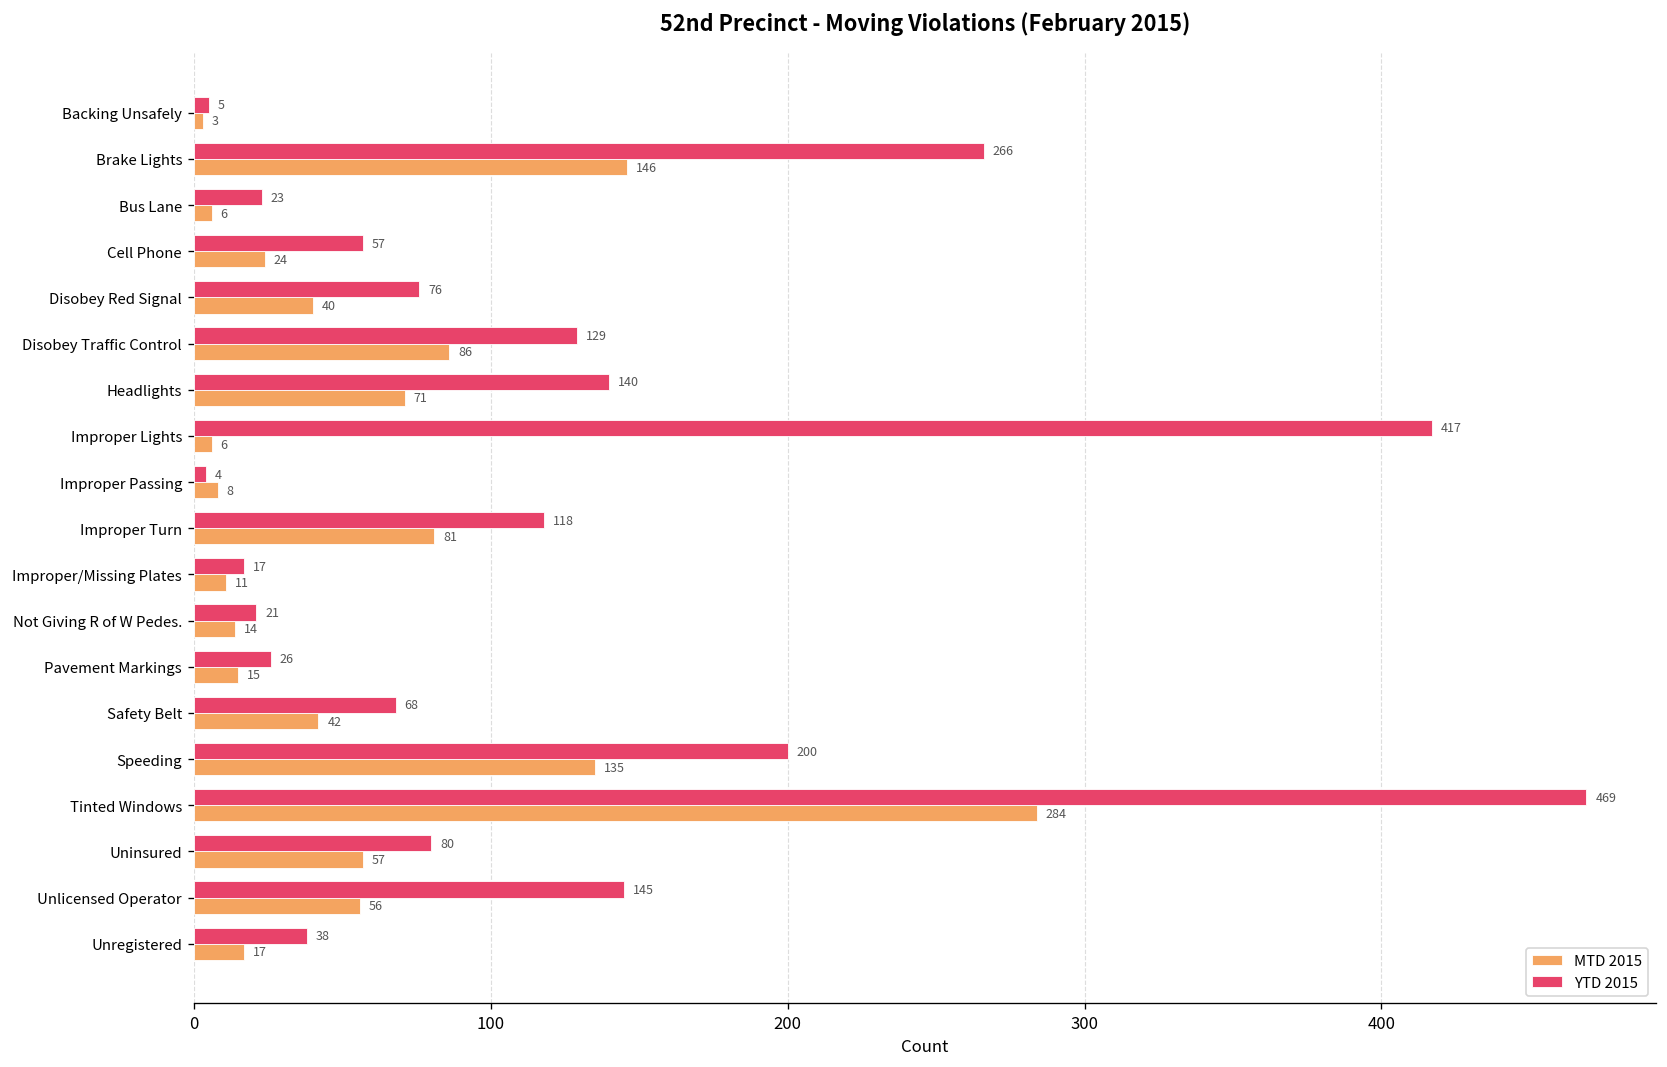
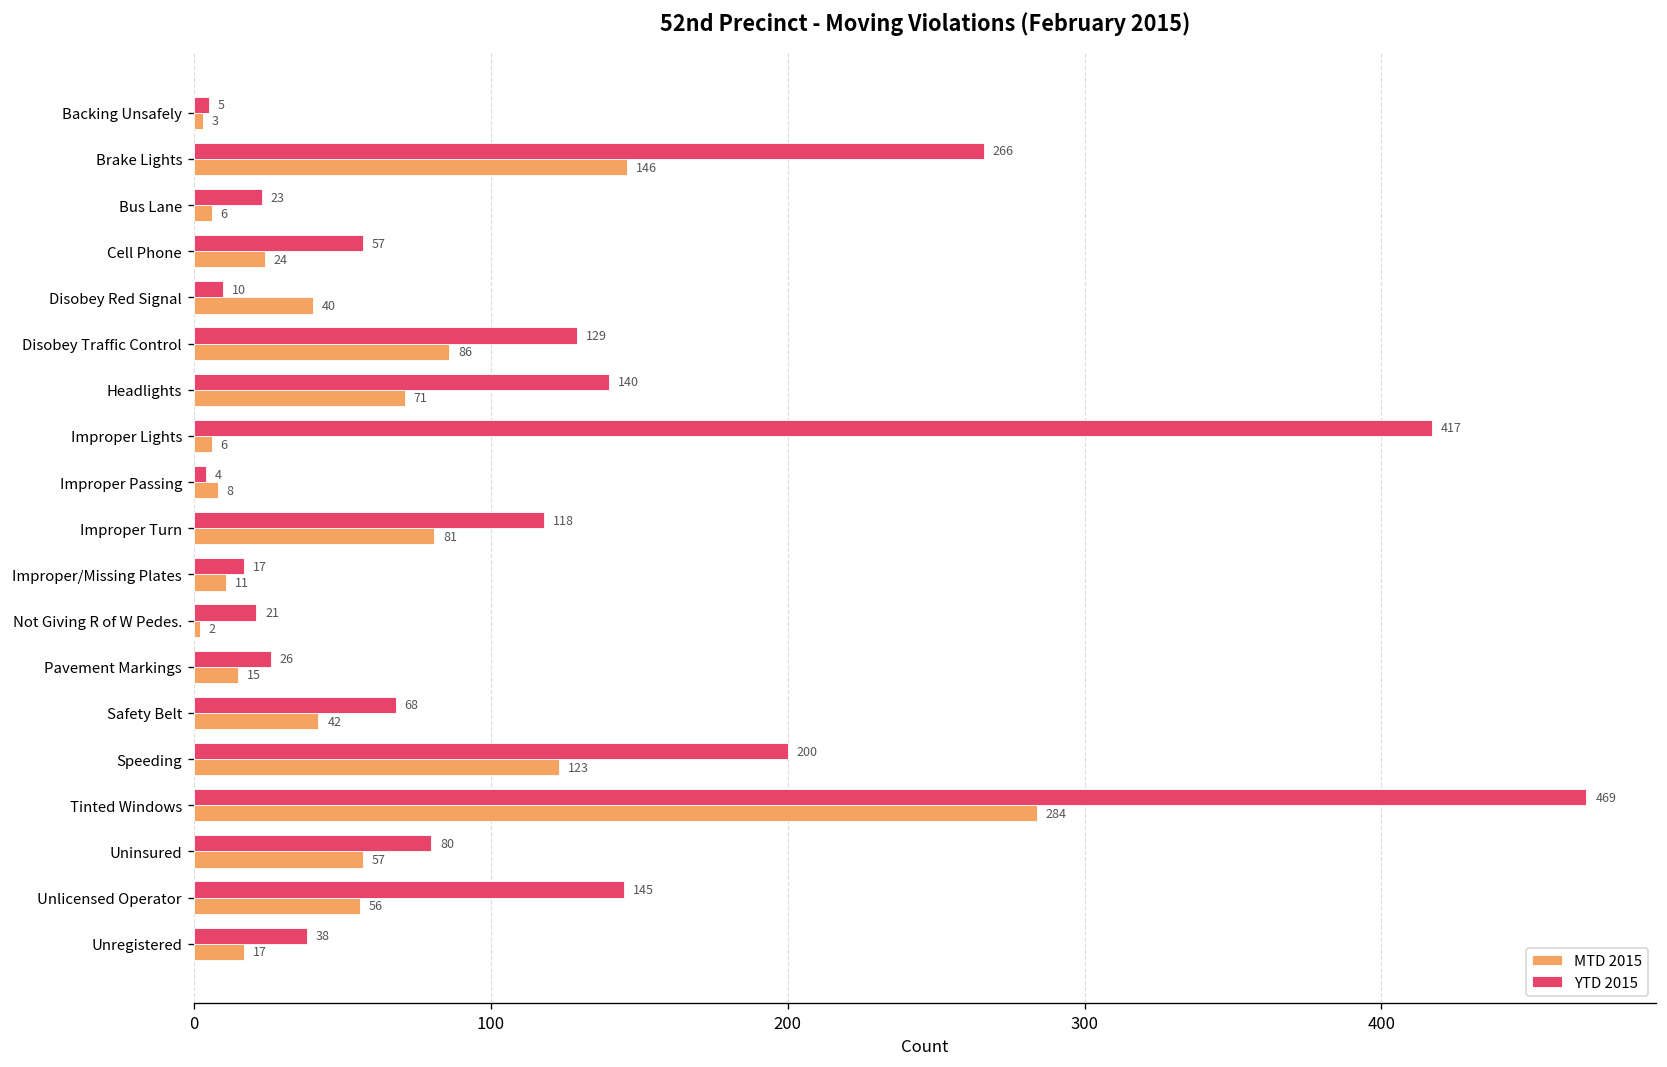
YTD 2015, Disobey Red Signal: 76 -> 10
MTD 2015, Not Giving R of W Pedes.: 14 -> 2
MTD 2015, Speeding: 135 -> 123
